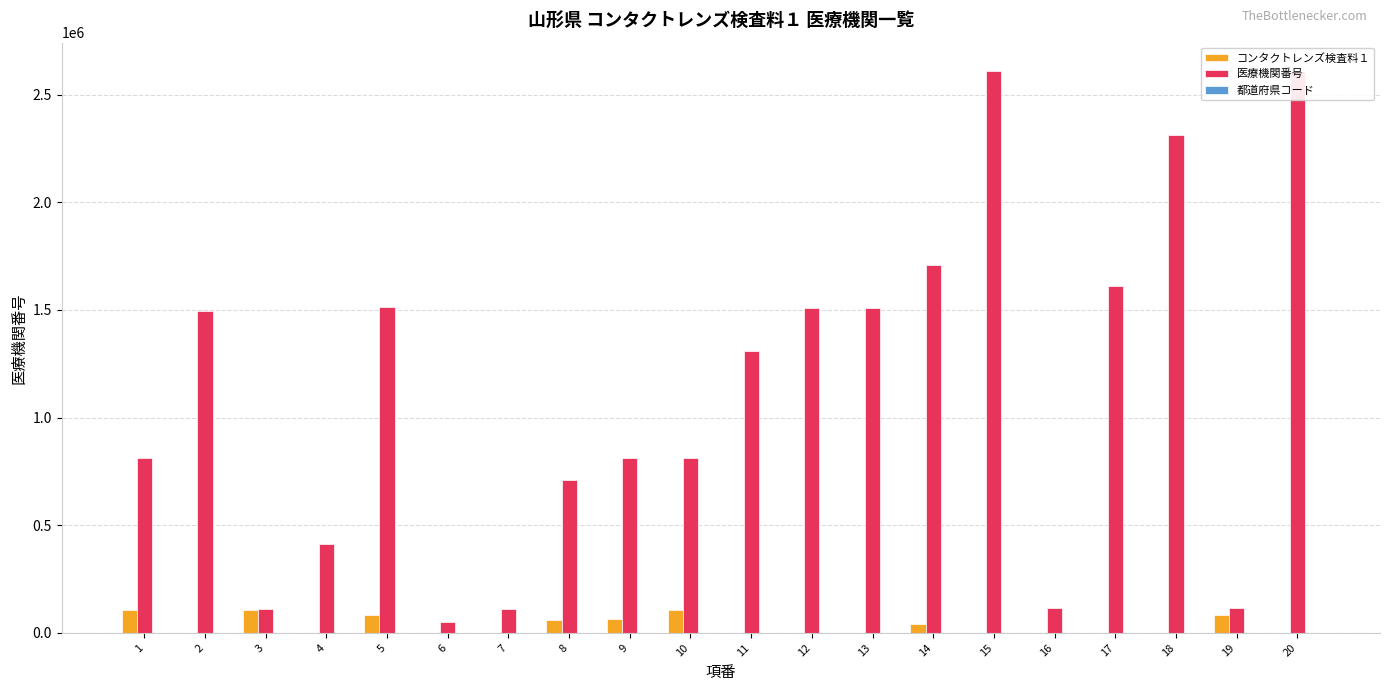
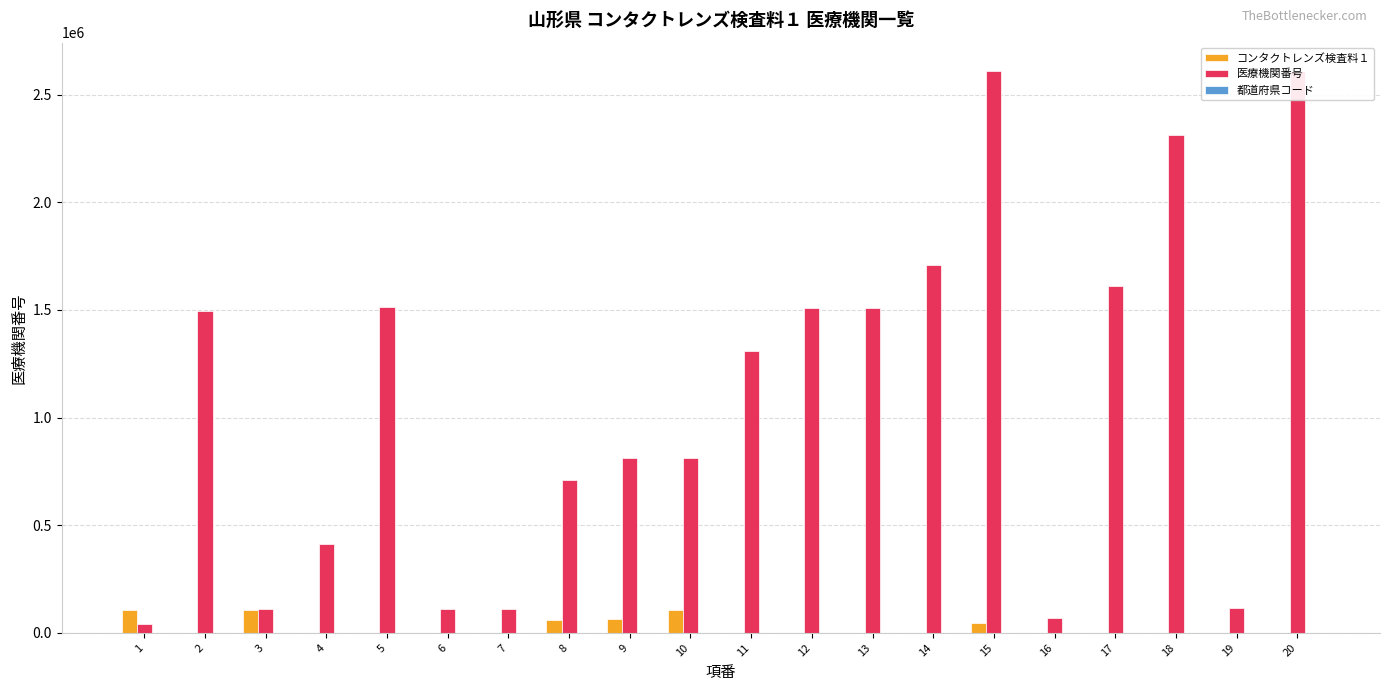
医療機関番号, 1: 810000 -> 40000
コンタクトレンズ検査料１, 5: 80000 -> 0
医療機関番号, 6: 50000 -> 110000
コンタクトレンズ検査料１, 14: 40000 -> 0
コンタクトレンズ検査料１, 15: 0 -> 50000
医療機関番号, 16: 110000 -> 70000
コンタクトレンズ検査料１, 19: 80000 -> 0
